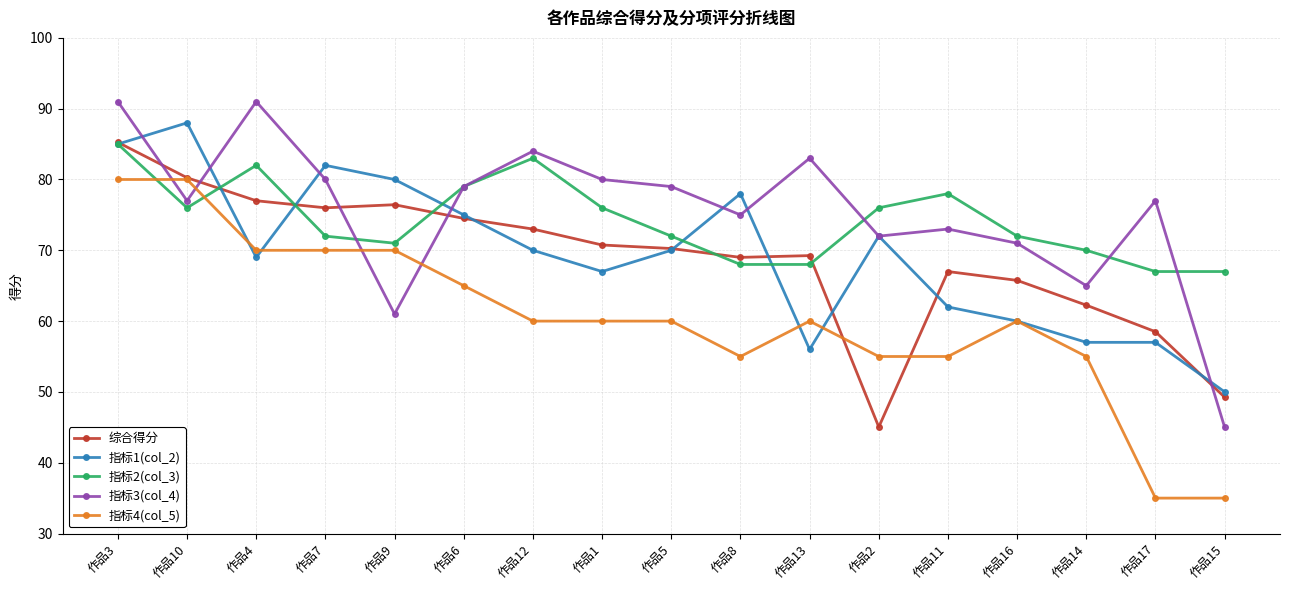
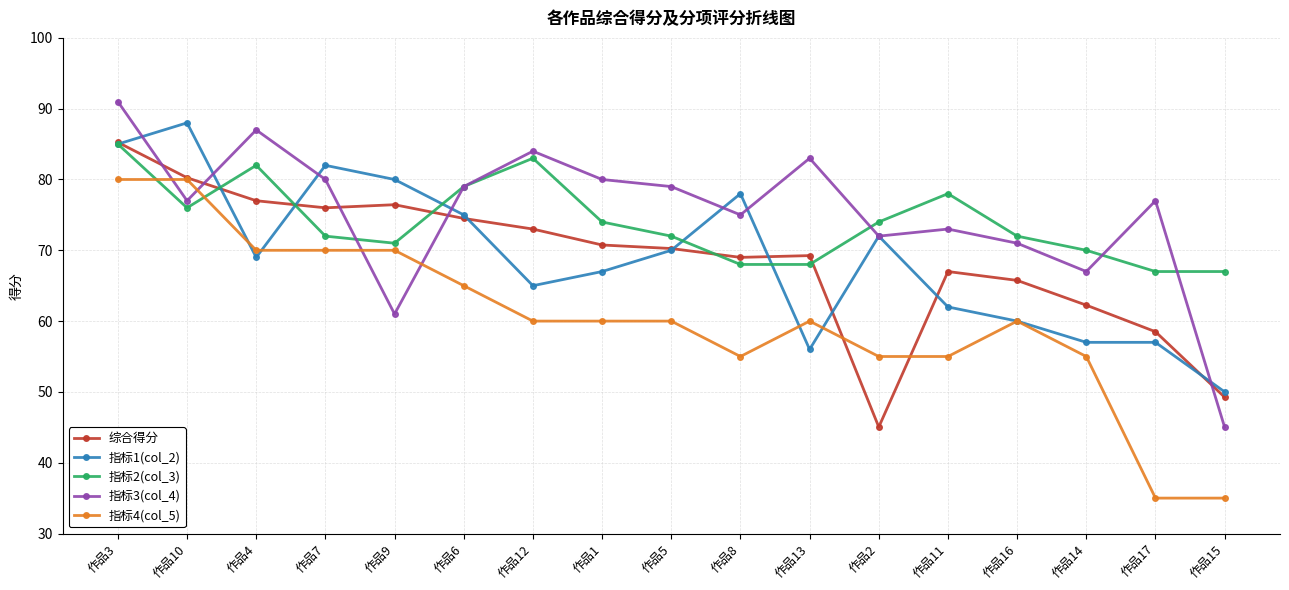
指标3(col_4), 作品4: 91 -> 87
指标1(col_2), 作品12: 70 -> 65
指标2(col_3), 作品1: 76 -> 74
指标2(col_3), 作品2: 76 -> 74
指标3(col_4), 作品14: 65 -> 67
